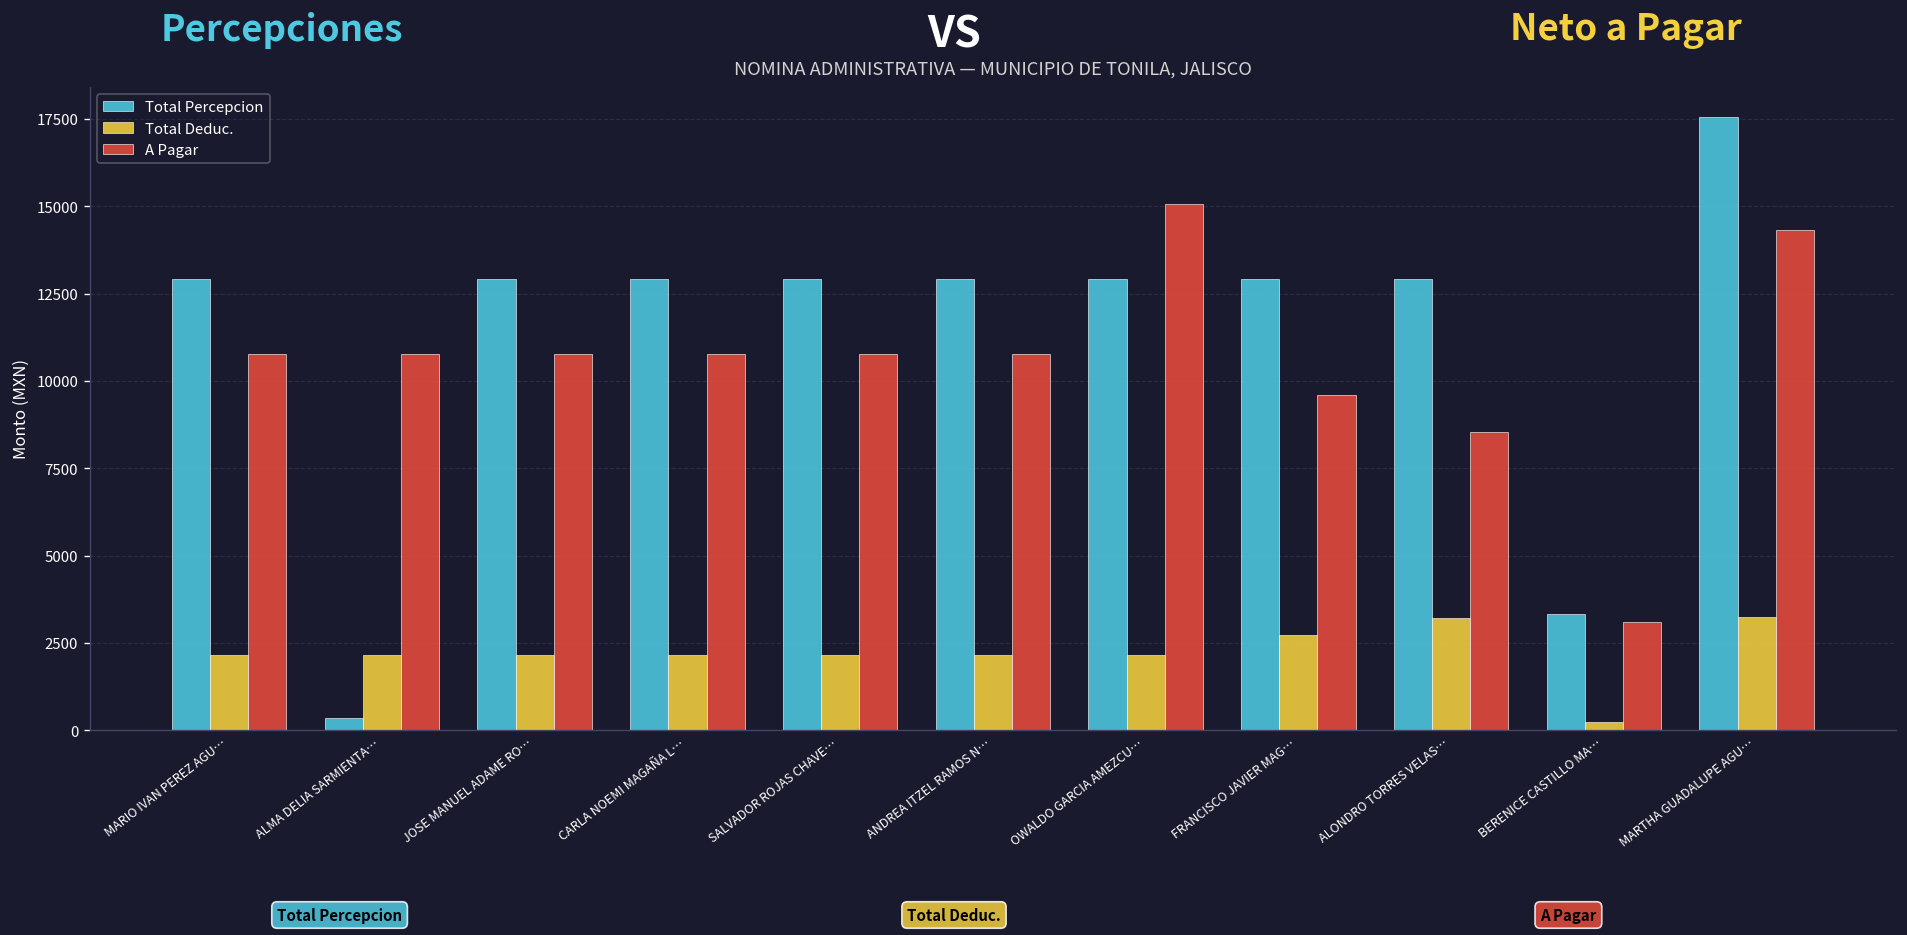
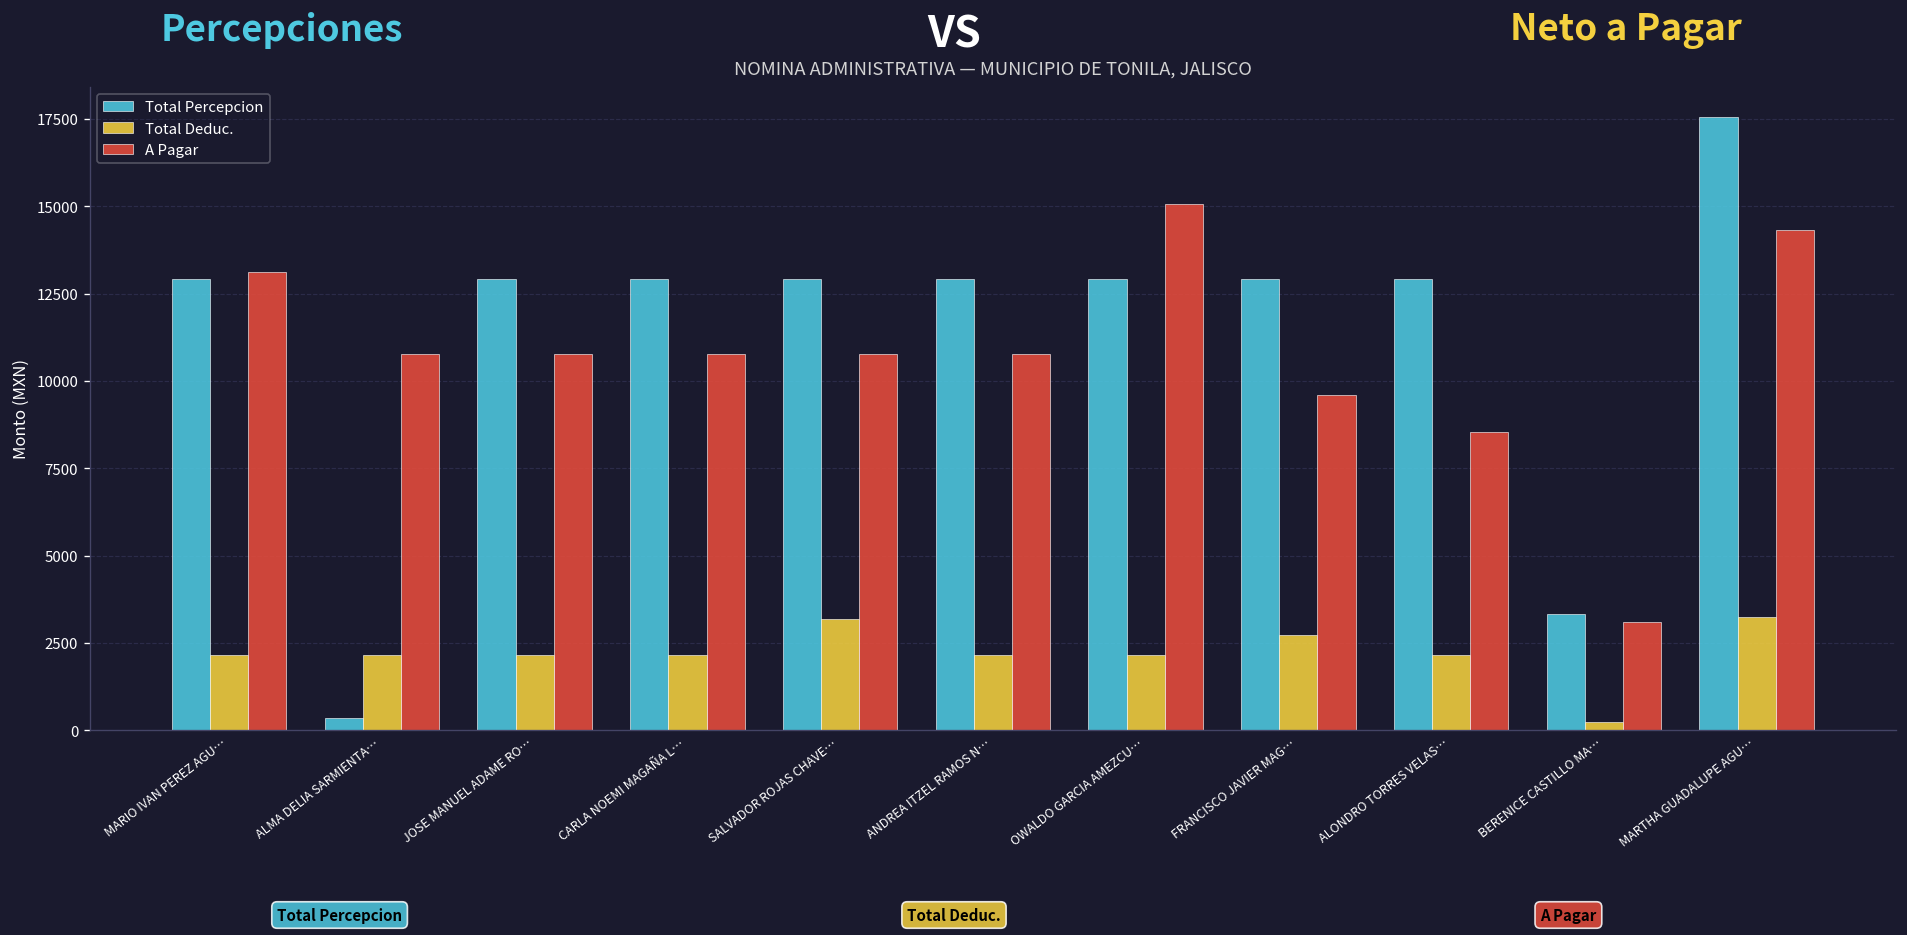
A Pagar, MARIO IVAN PEREZ AGU…: 10800 -> 13100
Total Deduc., SALVADOR ROJAS CHAVE…: 2100 -> 3200
Total Deduc., ALONDRO TORRES VELAS…: 3200 -> 2100
